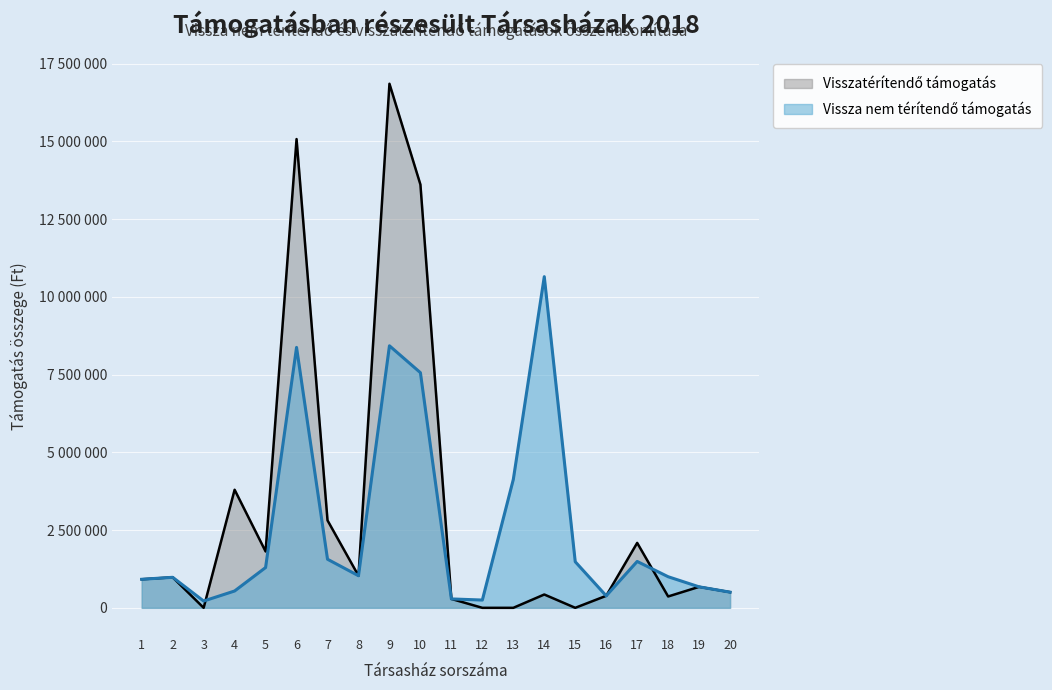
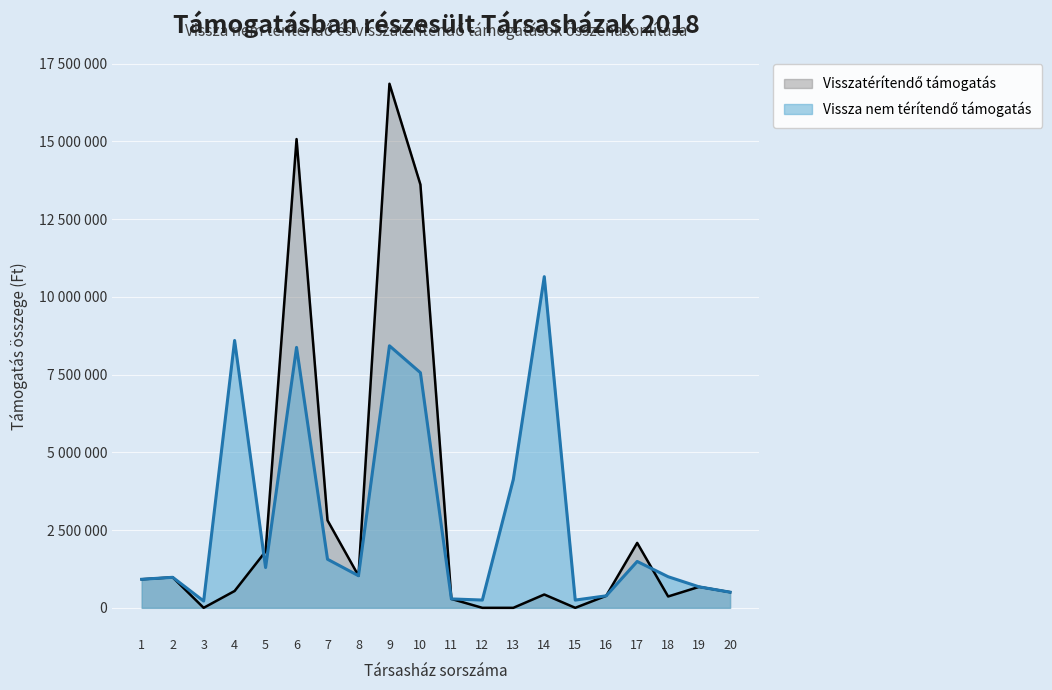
Visszatérítendő támogatás, 4: 3800000 -> 500000
Vissza nem térítendő támogatás, 4: 500000 -> 8600000
Vissza nem térítendő támogatás, 15: 1500000 -> 200000
